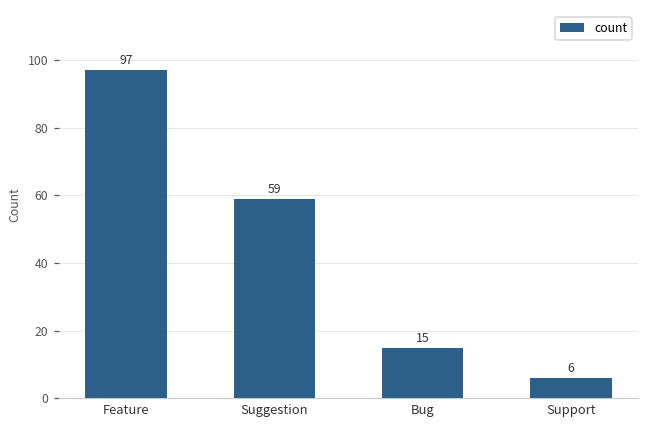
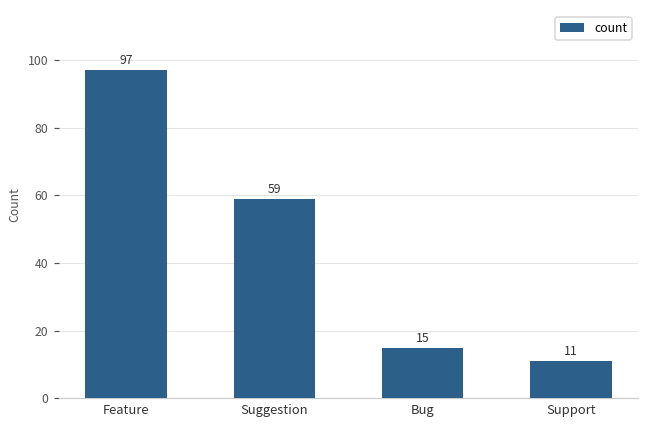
Support: 6 -> 11
